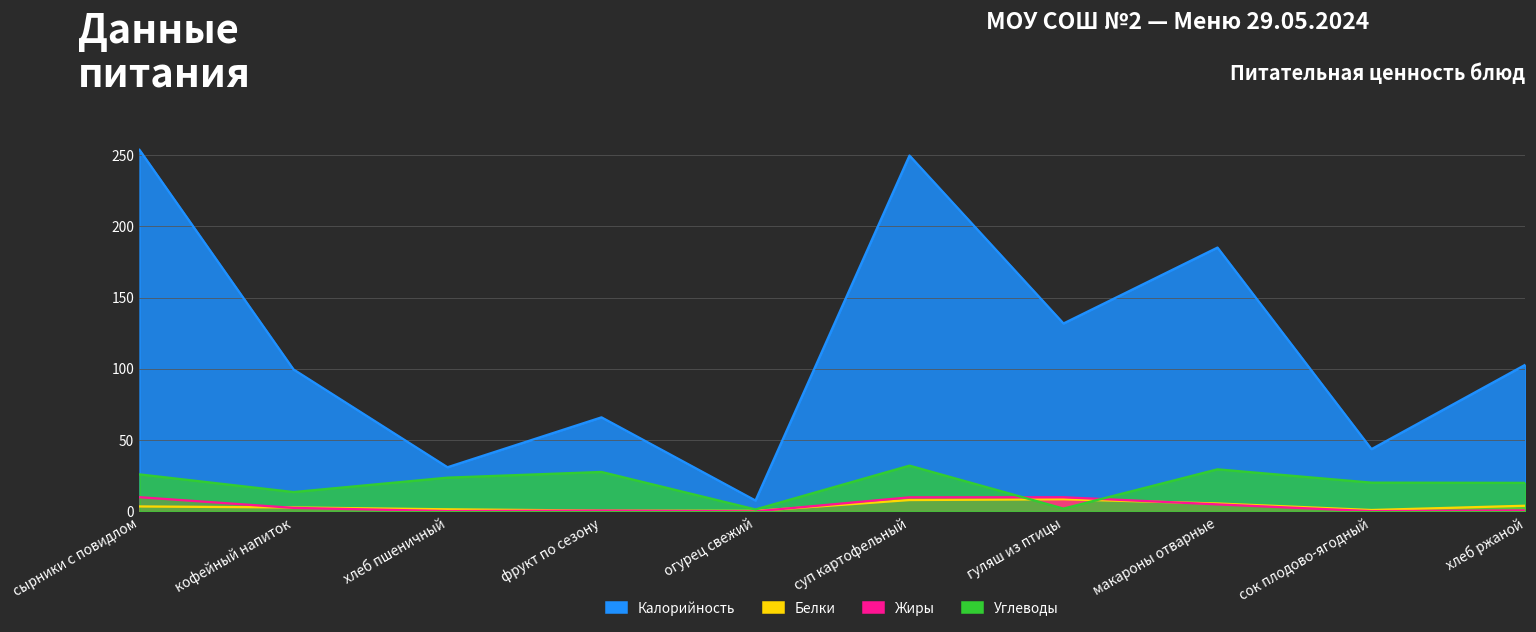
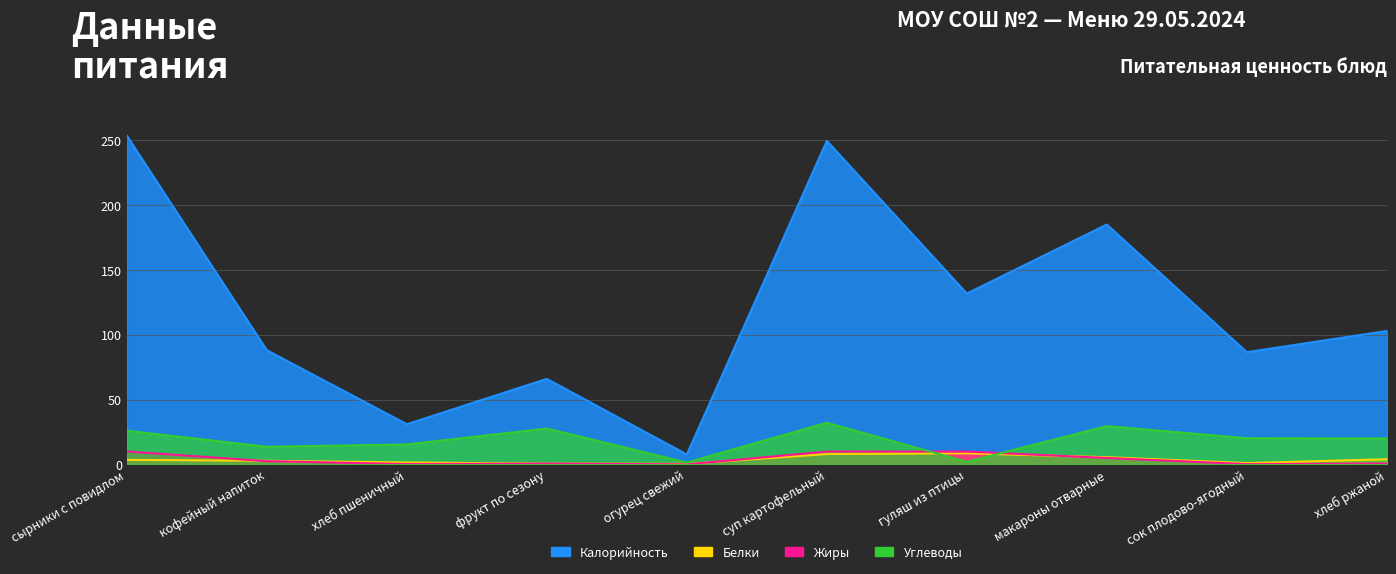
Калорийность, кофейный напиток: 100 -> 88
Углеводы, хлеб пшеничный: 24 -> 15
Калорийность, сок плодово-ягодный: 44 -> 87
